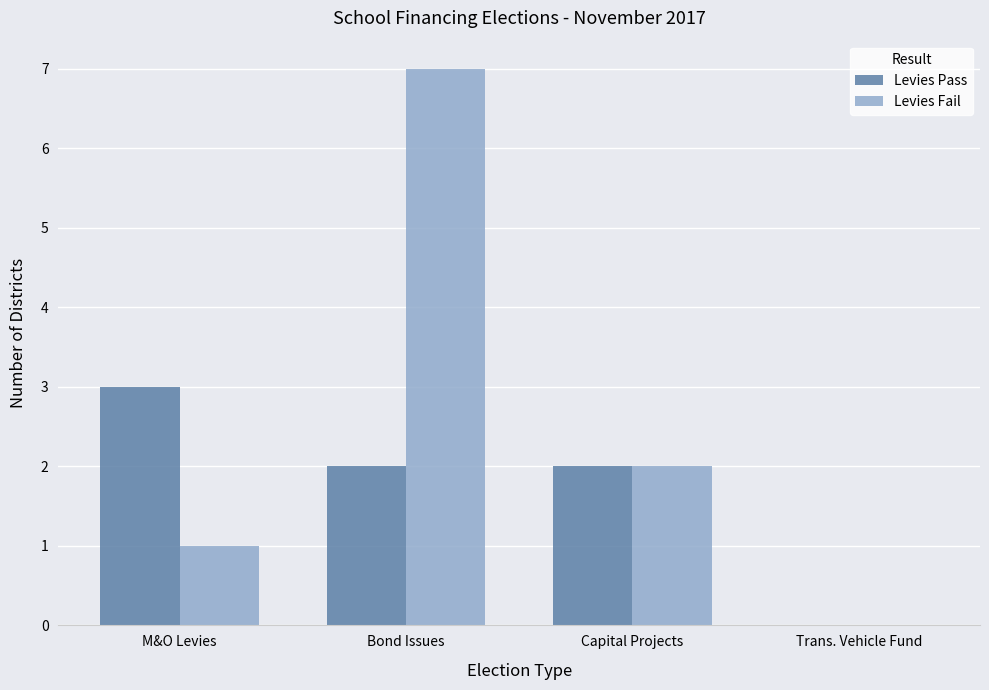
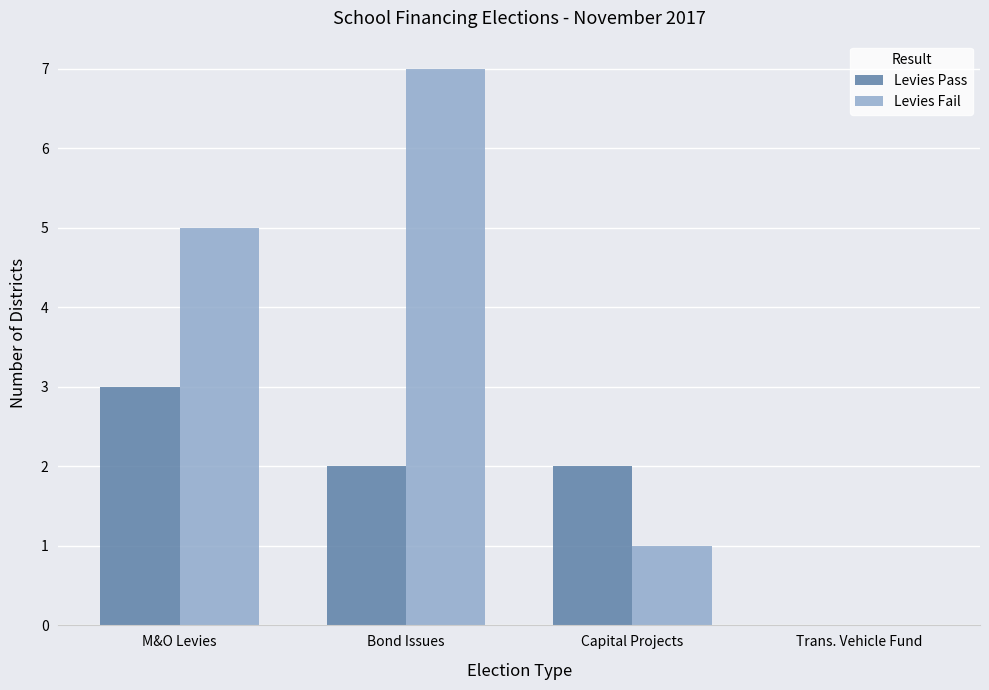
Levies Fail, M&O Levies: 1 -> 5
Levies Fail, Capital Projects: 2 -> 1
